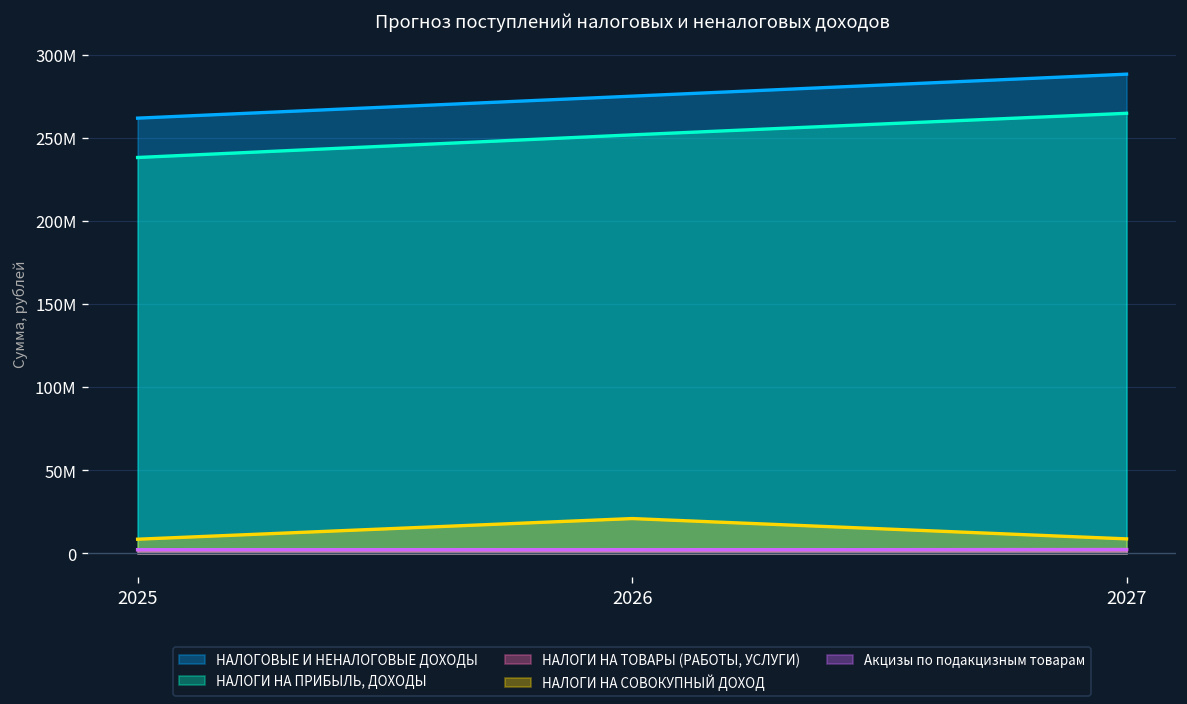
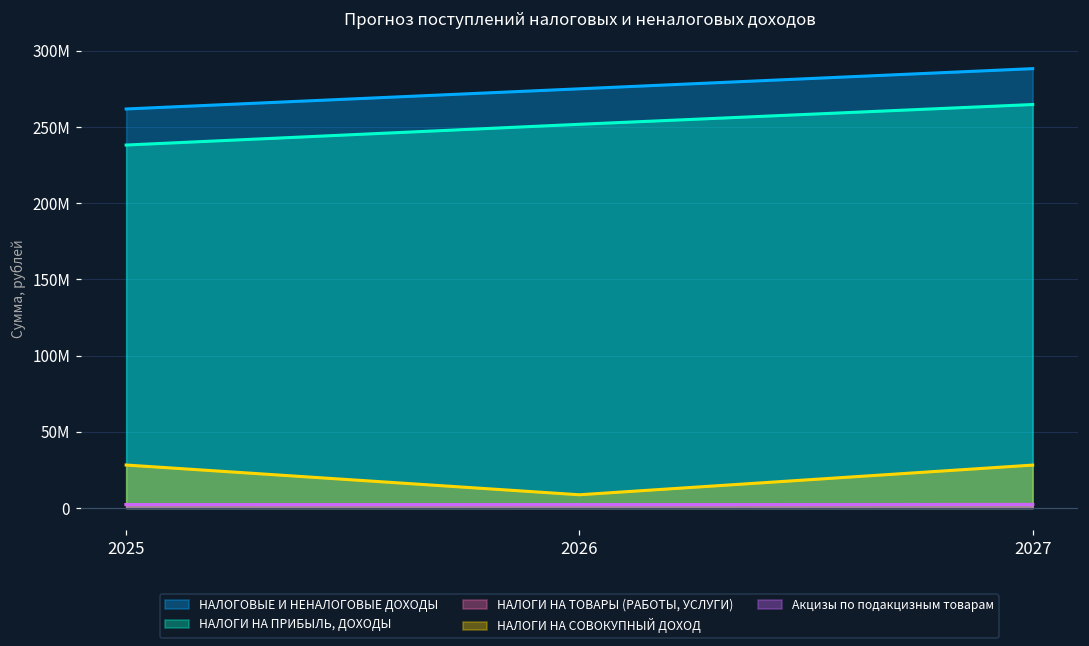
НАЛОГИ НА СОВОКУПНЫЙ ДОХОД, 2025: 9000000 -> 28000000
НАЛОГИ НА СОВОКУПНЫЙ ДОХОД, 2026: 21000000 -> 9000000
НАЛОГИ НА СОВОКУПНЫЙ ДОХОД, 2027: 9000000 -> 28000000
